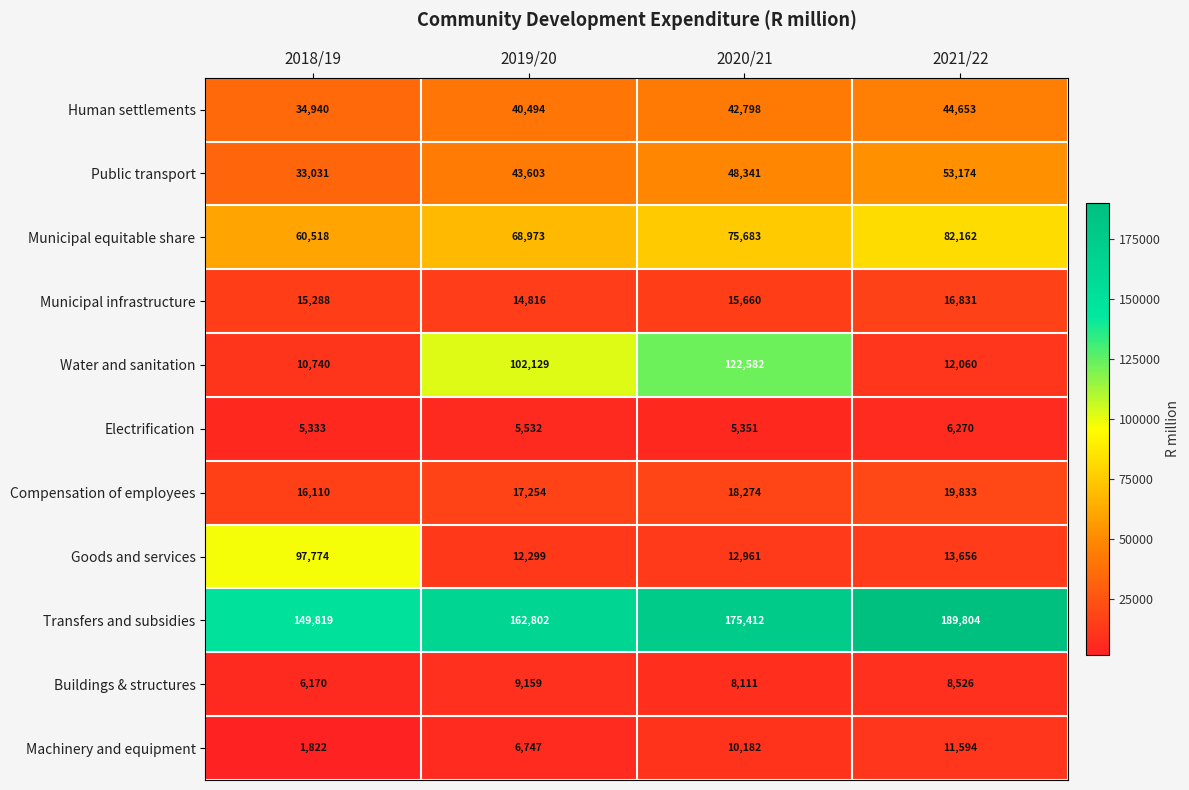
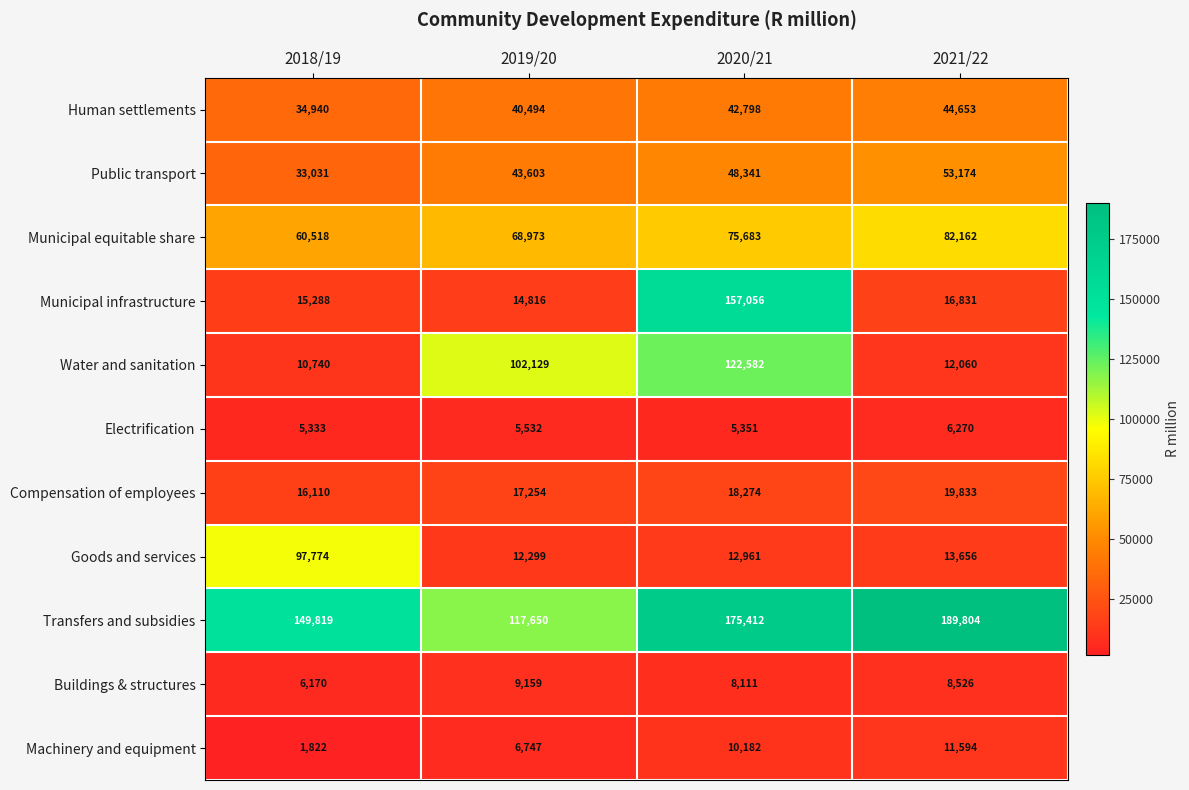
Municipal infrastructure, 2020/21: 15,660 -> 157,056
Transfers and subsidies, 2019/20: 162,802 -> 117,650
